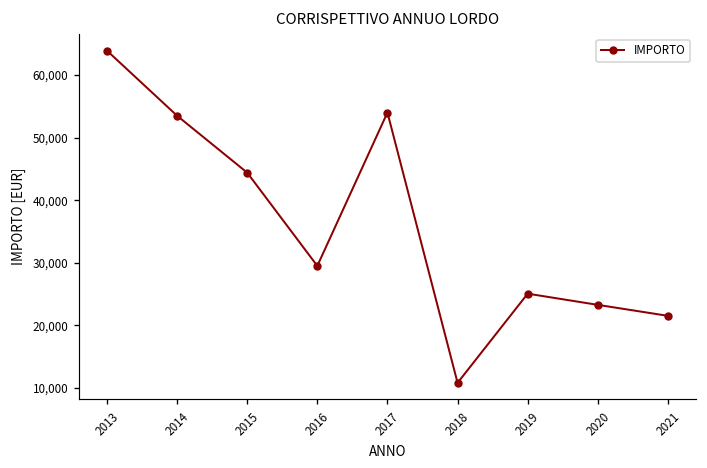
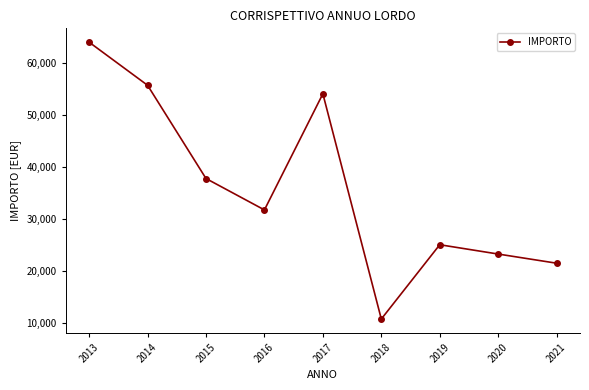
2014: 54,000 -> 56,000
2015: 44,000 -> 38,000
2016: 30,000 -> 32,000
